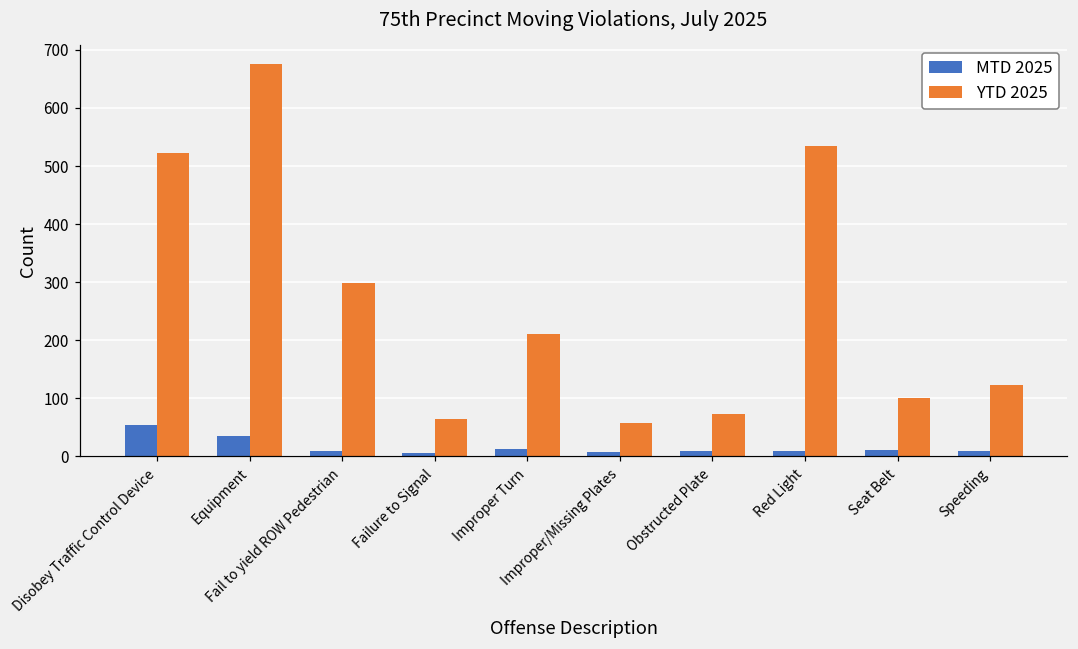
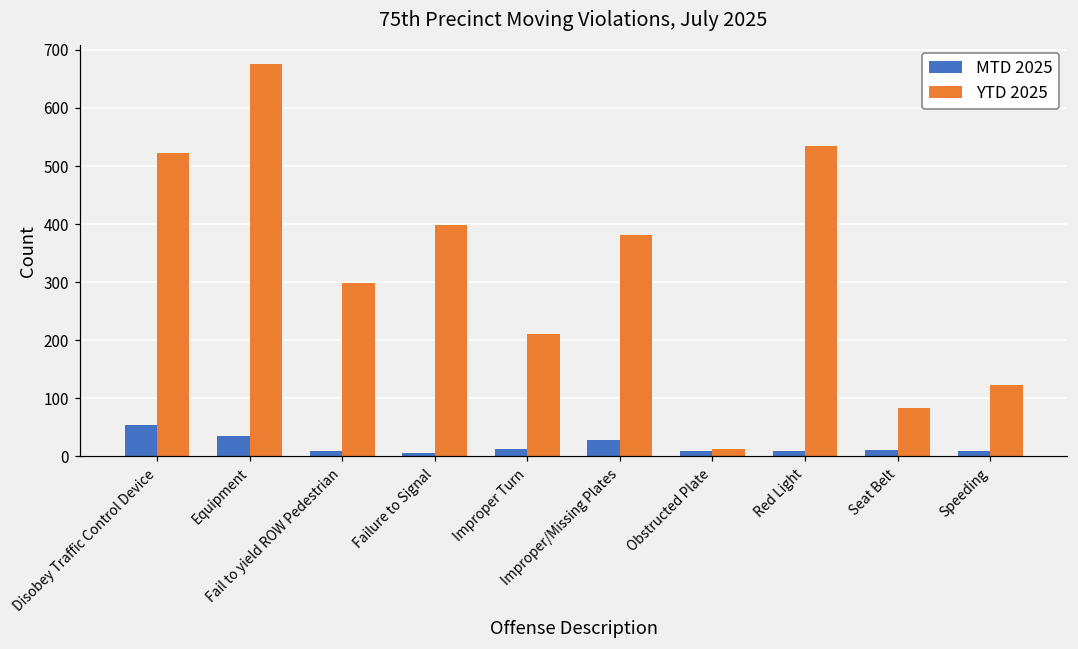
YTD 2025, Failure to Signal: 70 -> 400
MTD 2025, Improper/Missing Plates: 10 -> 30
YTD 2025, Improper/Missing Plates: 60 -> 380
YTD 2025, Obstructed Plate: 70 -> 10
YTD 2025, Seat Belt: 100 -> 80
